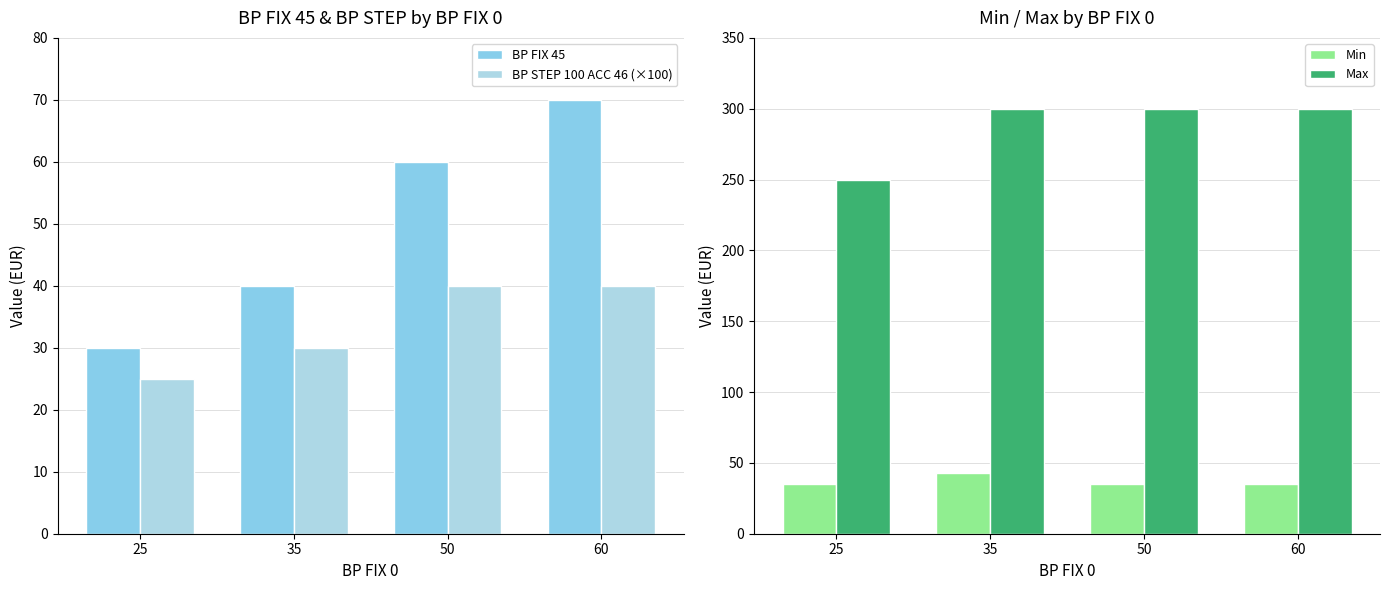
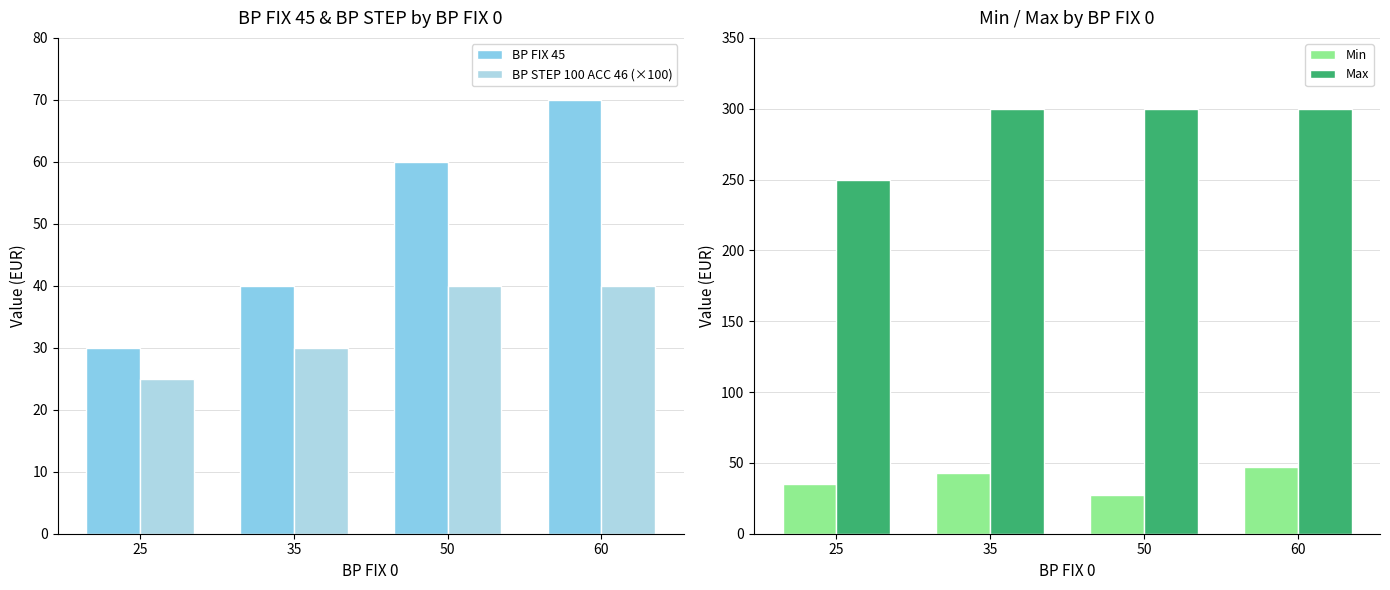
Min / Max by BP FIX 0, Min, 50: 35 -> 27
Min / Max by BP FIX 0, Min, 60: 35 -> 47
